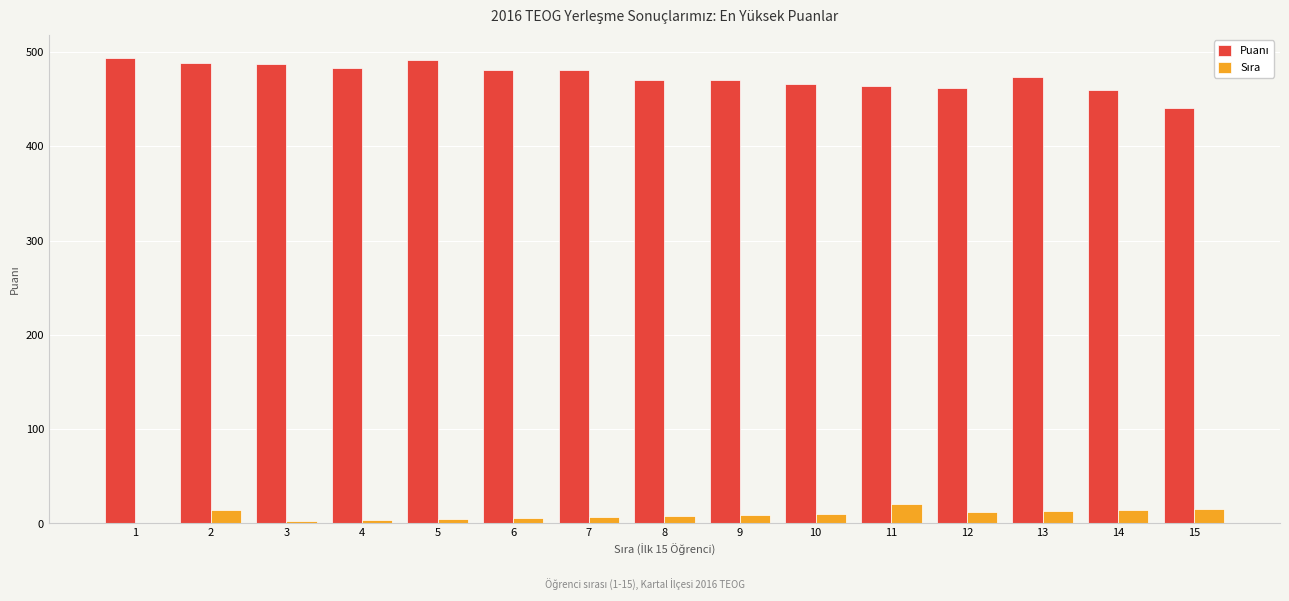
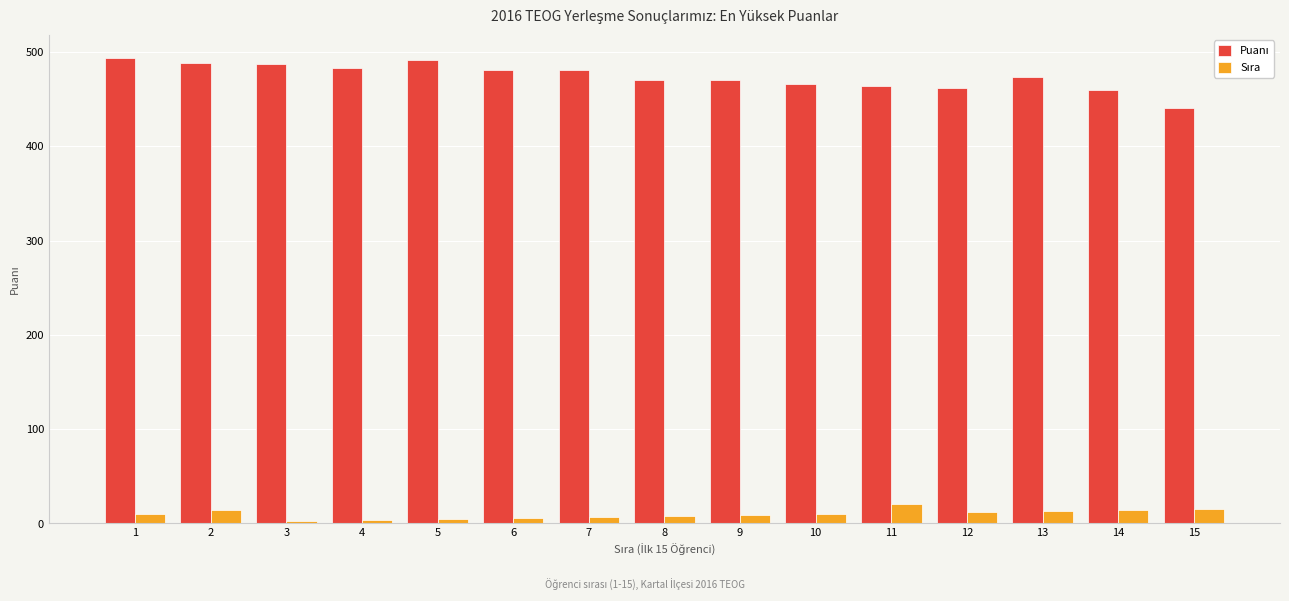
Sıra, 1: 0 -> 10
